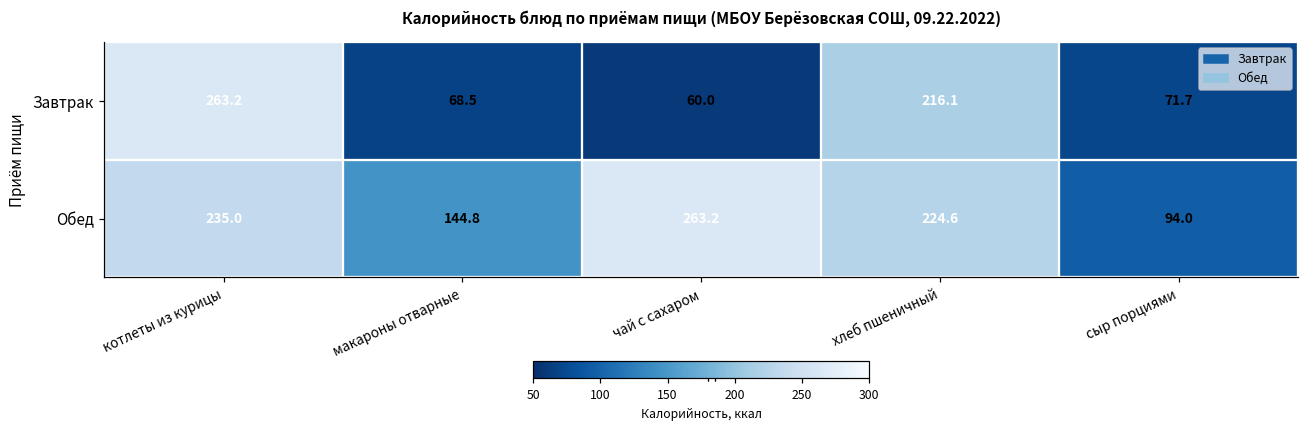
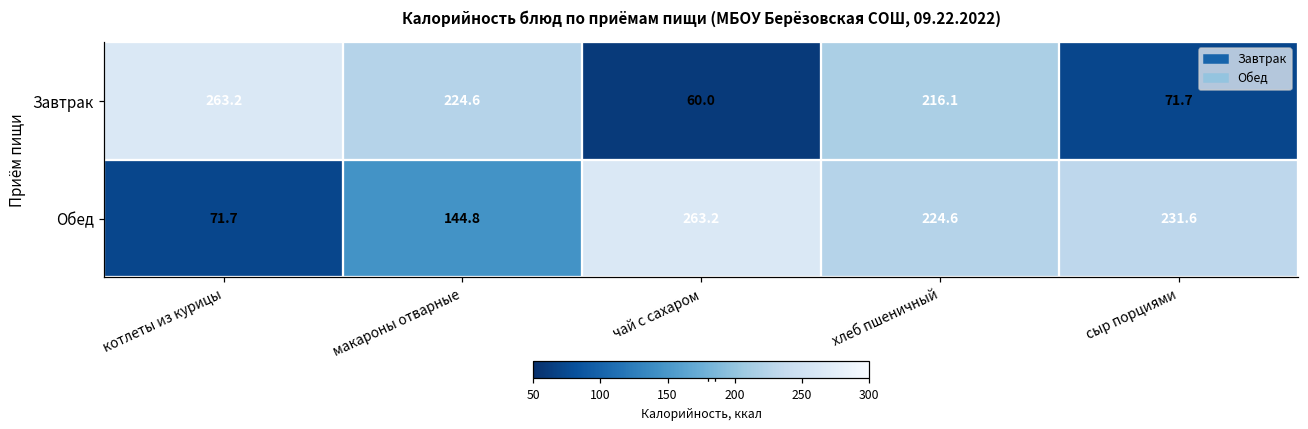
Завтрак, макароны отварные: 68.5 -> 224.6
Обед, котлеты из курицы: 235.0 -> 71.7
Обед, сыр порциями: 94.0 -> 231.6
